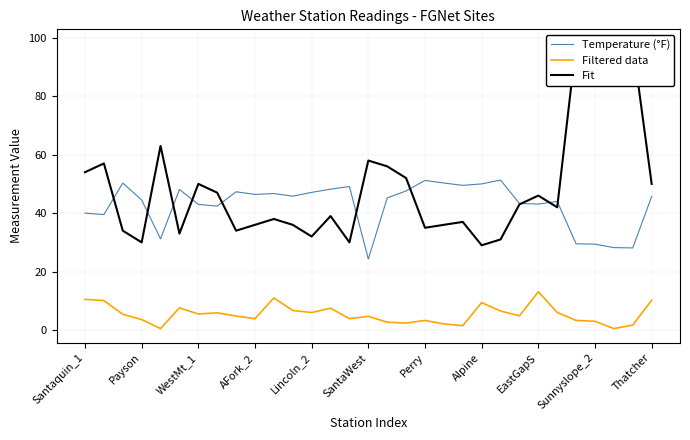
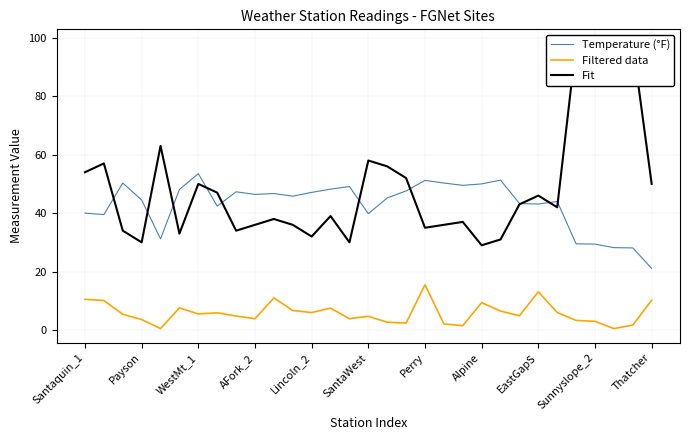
Temperature (°F), WestMt_1: 43 -> 54
Temperature (°F), SantaWest: 24 -> 40
Filtered data, Perry: 3 -> 16
Temperature (°F), Thatcher: 46 -> 21
